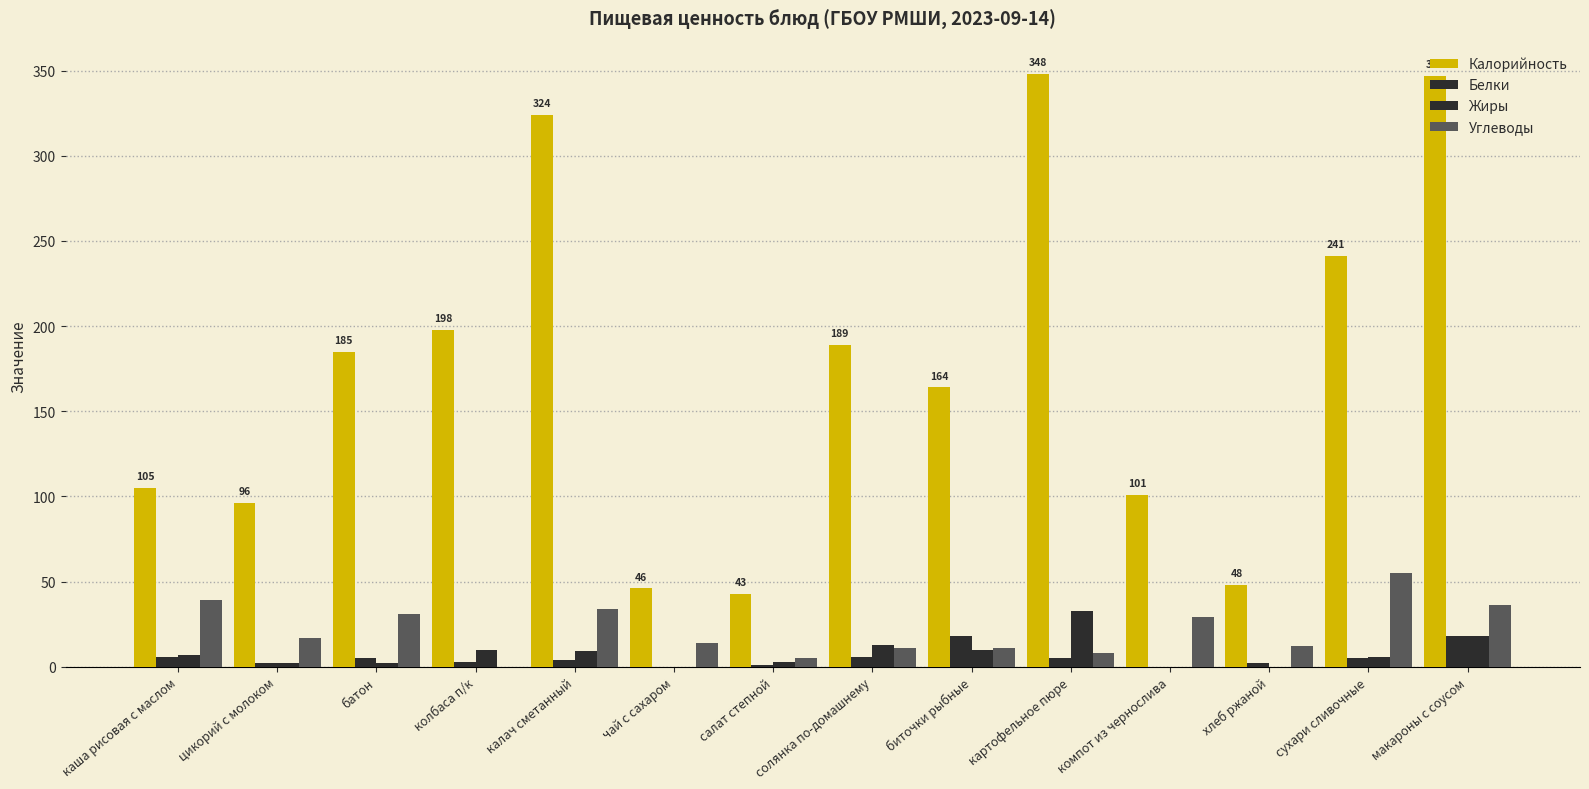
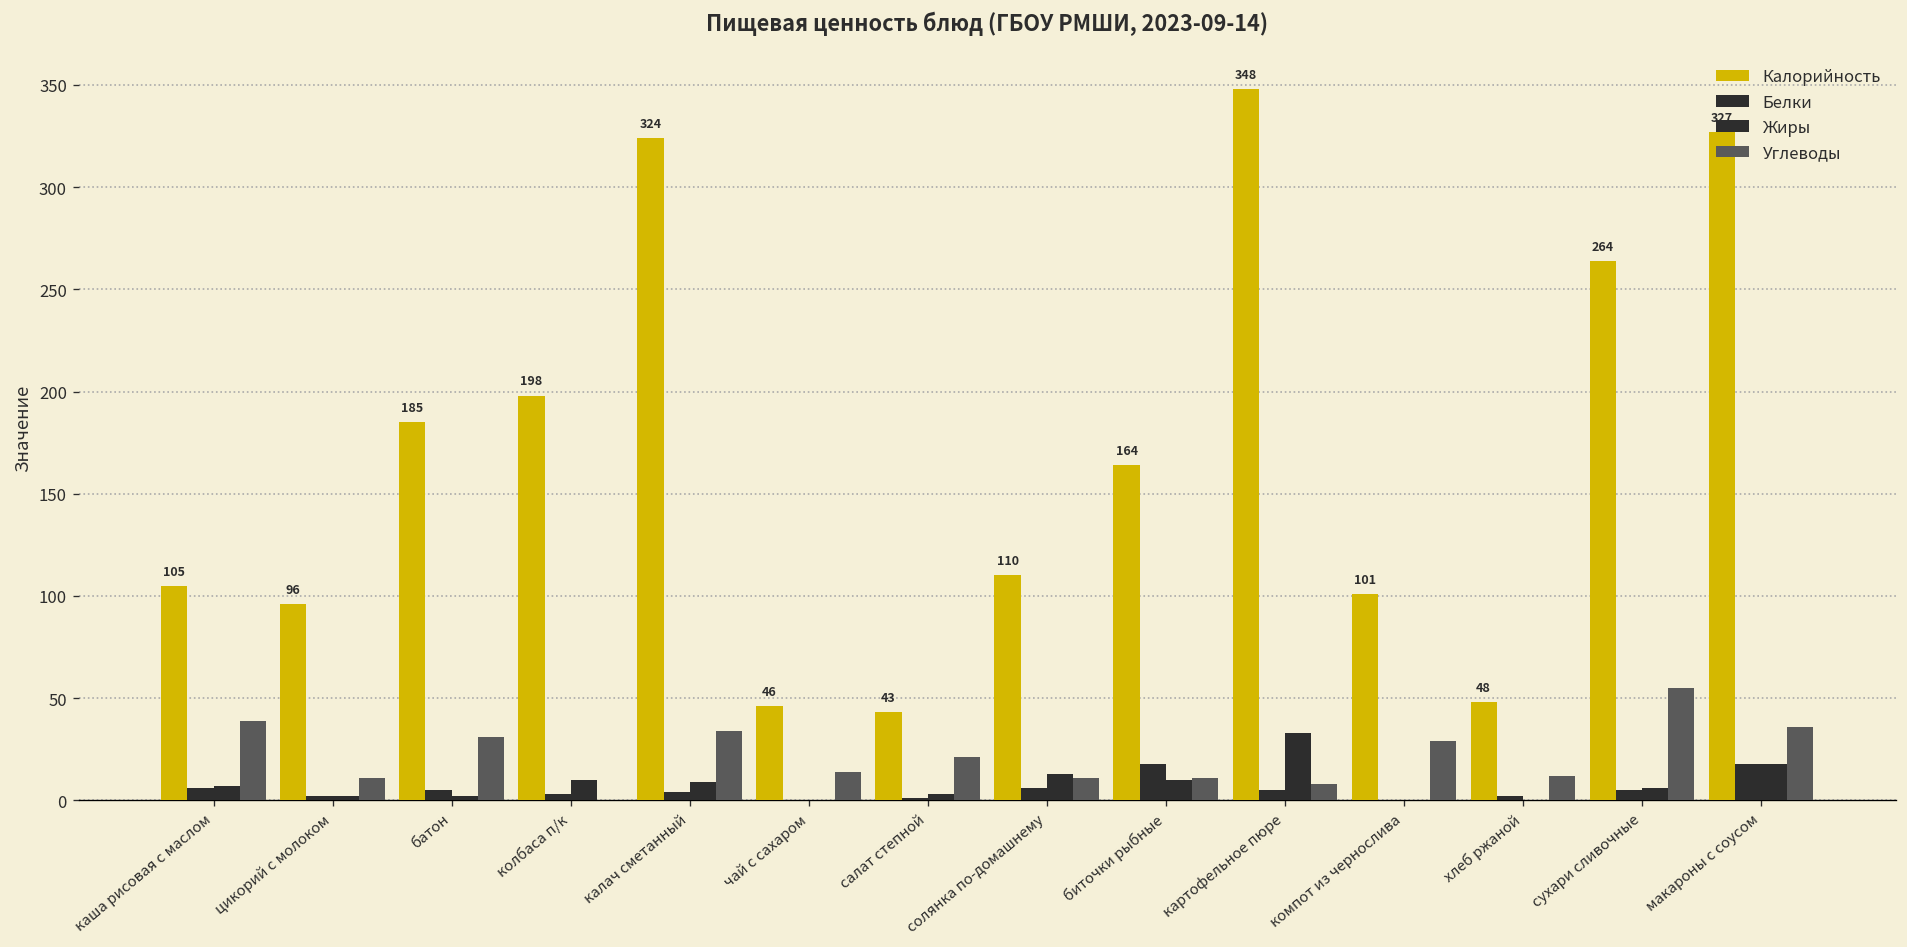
Углеводы, цикорий с молоком: 17 -> 11
Углеводы, салат степной: 5 -> 21
Калорийность, солянка по-домашнему: 189 -> 110
Калорийность, сухари сливочные: 241 -> 264
Калорийность, макароны с соусом: 347 -> 327
